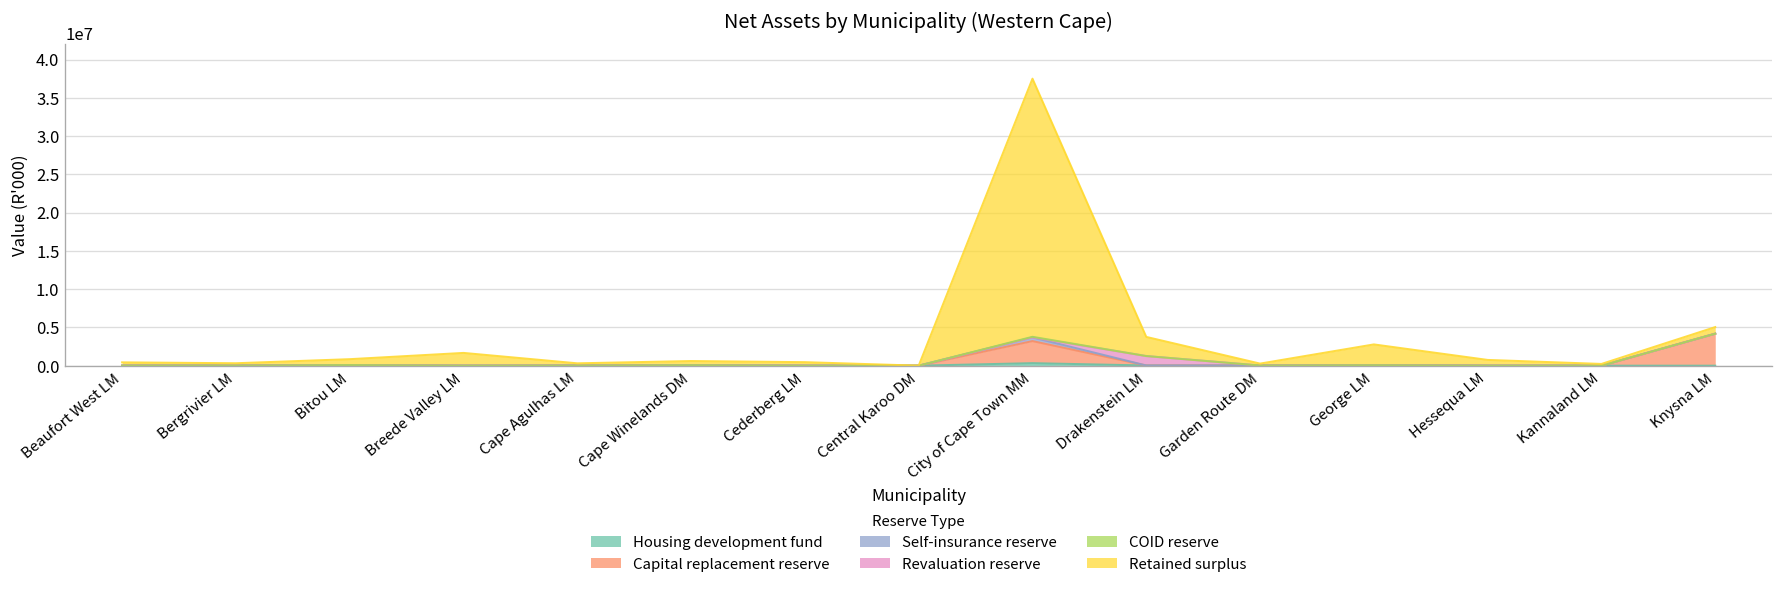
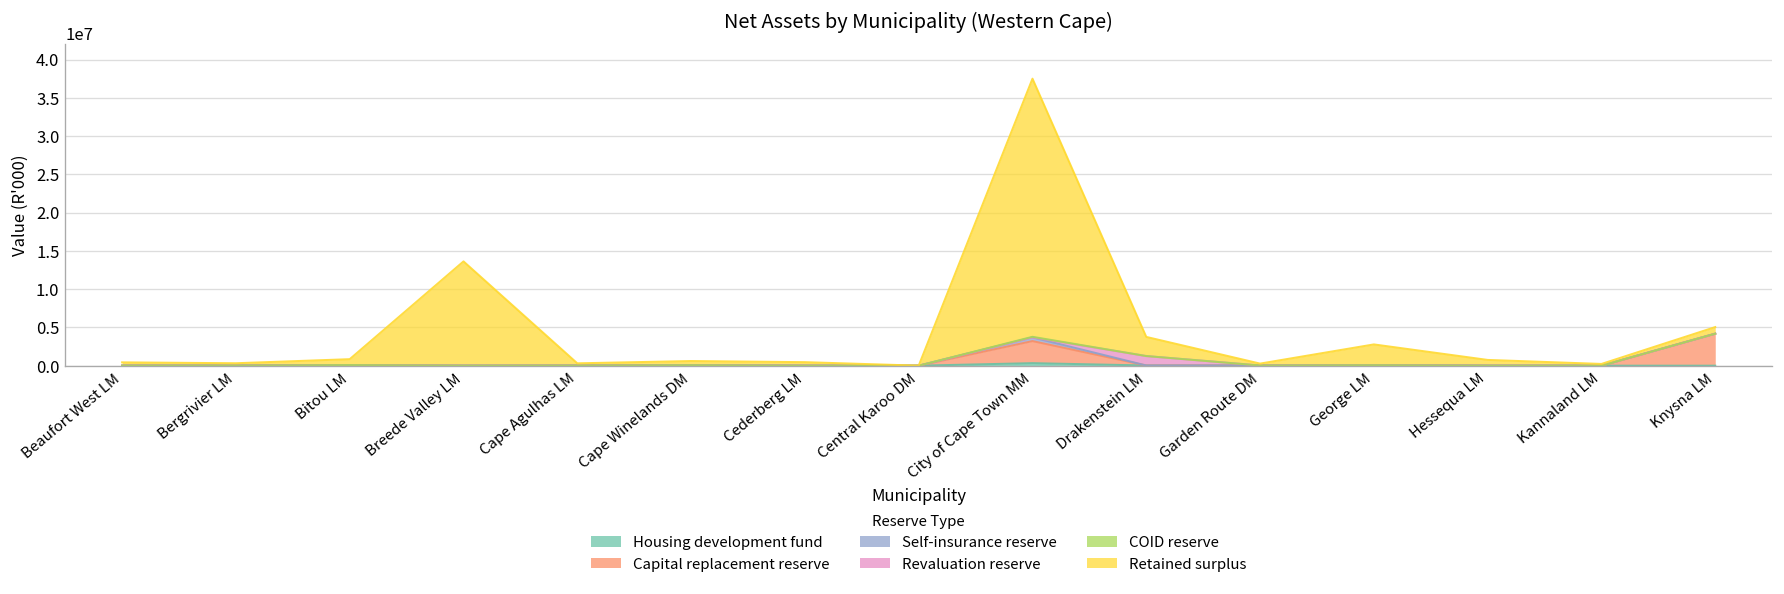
Retained surplus, Breede Valley LM: 2000000 -> 14000000
